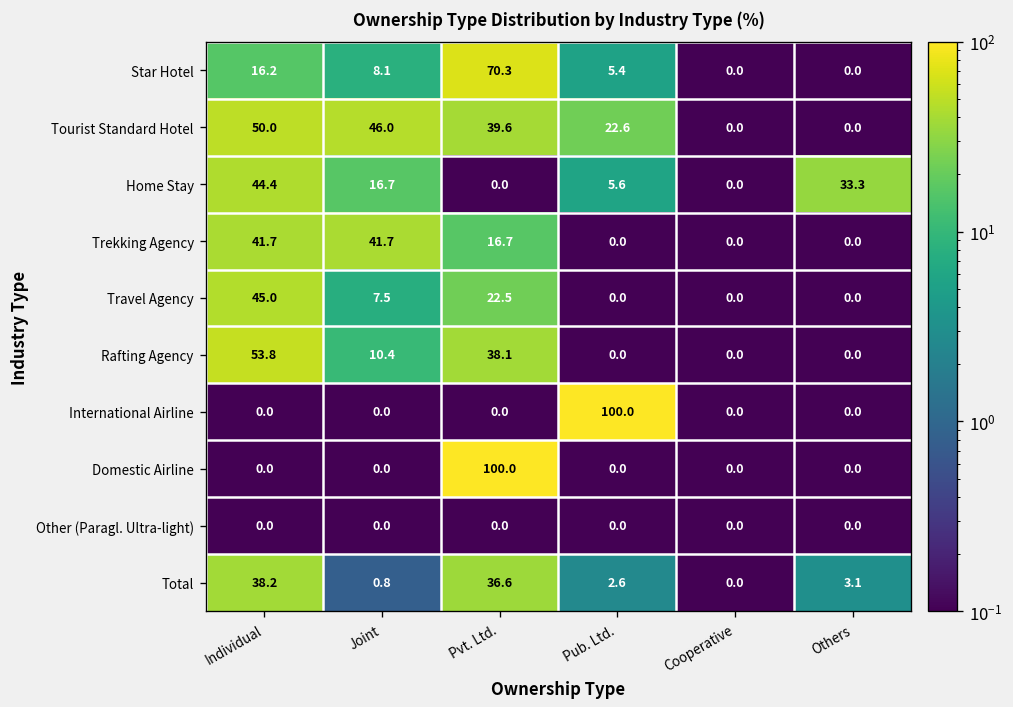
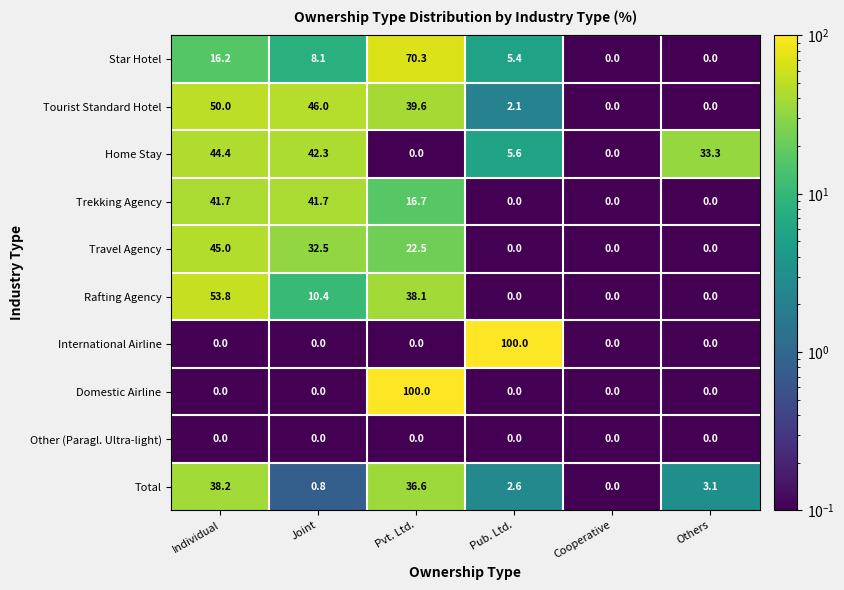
Tourist Standard Hotel, Pub. Ltd.: 22.6 -> 2.1
Home Stay, Joint: 16.7 -> 42.3
Travel Agency, Joint: 7.5 -> 32.5
